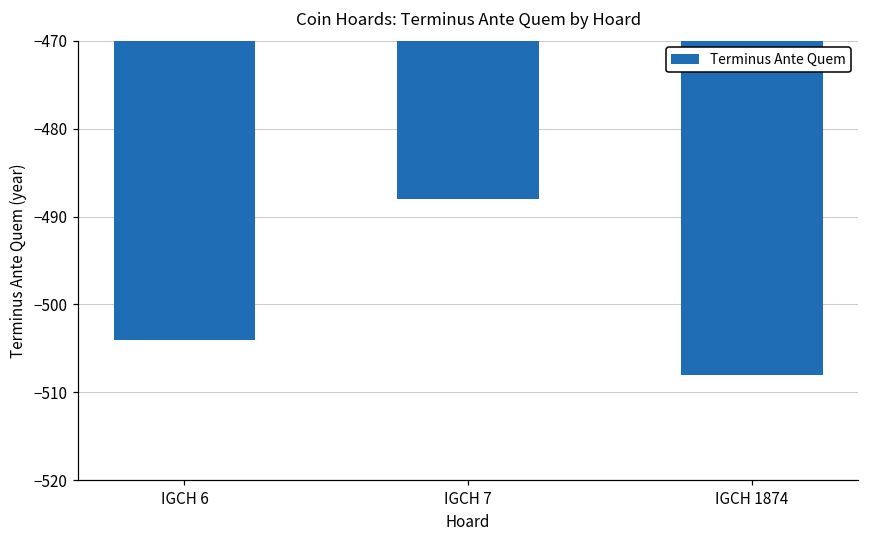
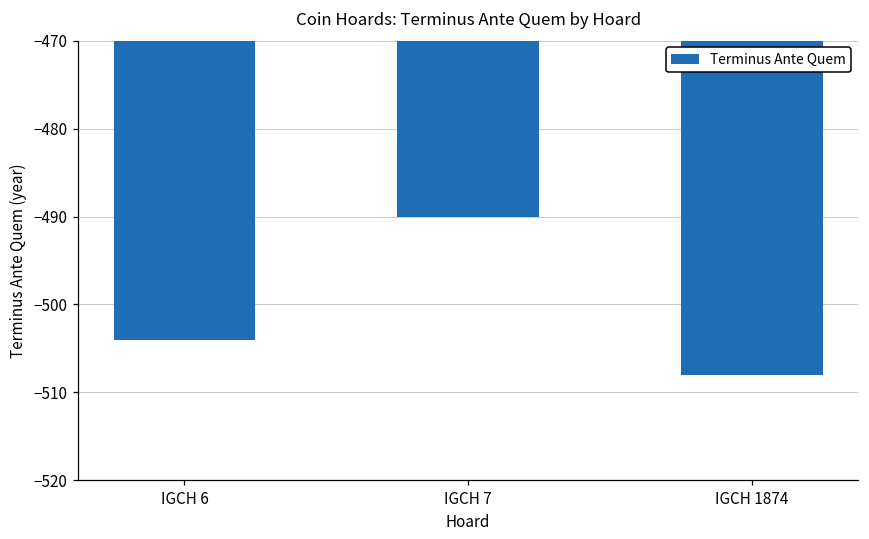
IGCH 7: -488 -> -490
